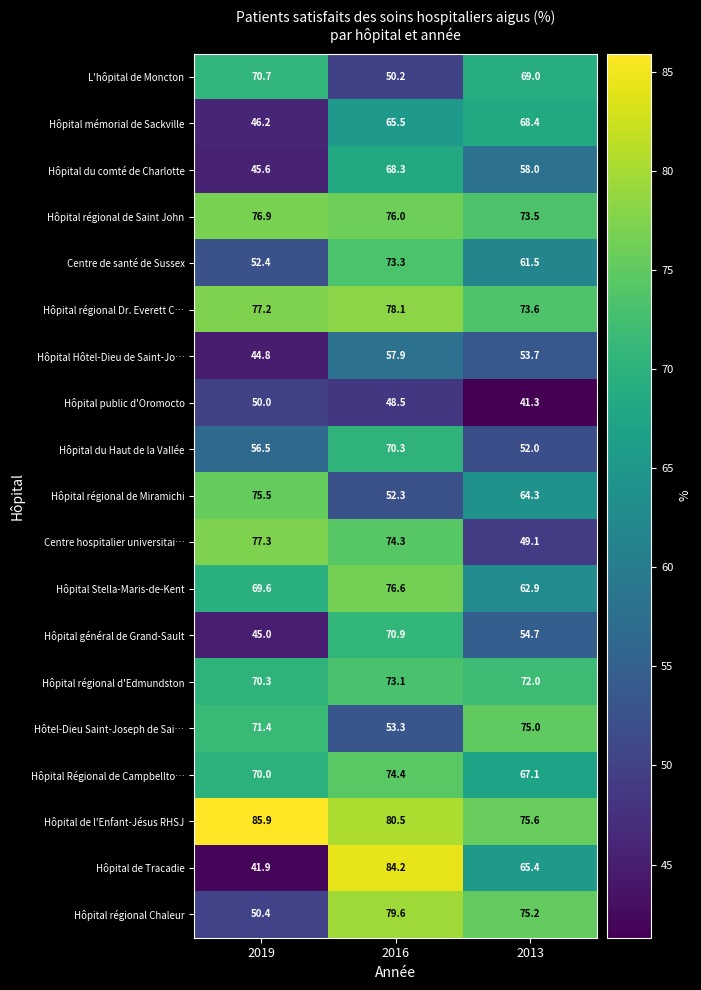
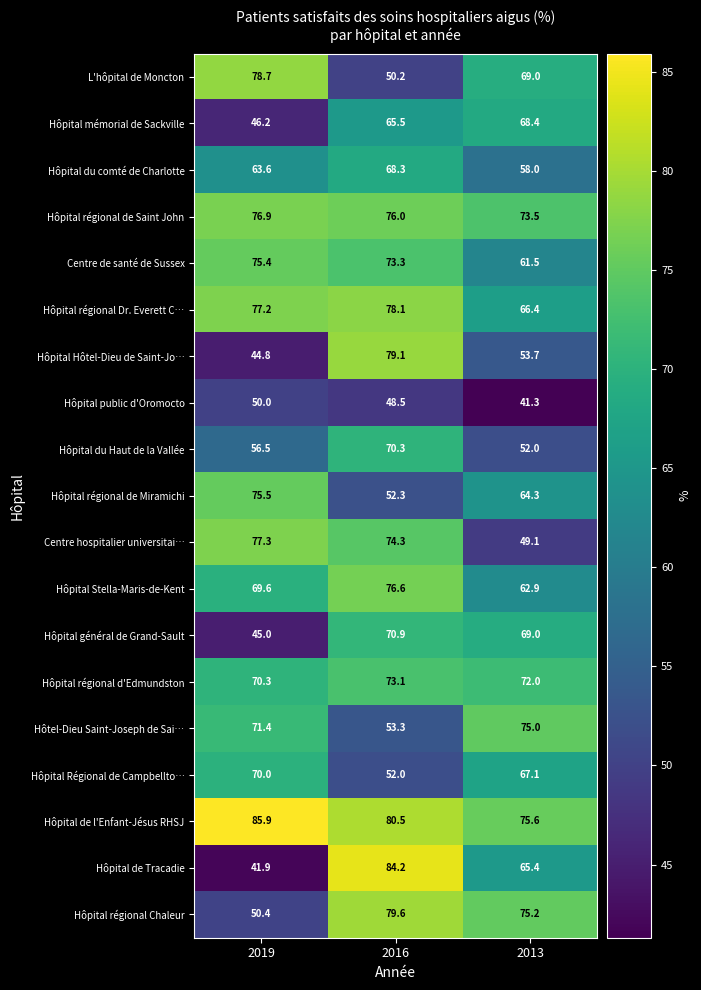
L'hôpital de Moncton, 2019: 70.7 -> 78.7
Hôpital du comté de Charlotte, 2019: 45.6 -> 63.6
Centre de santé de Sussex, 2019: 52.4 -> 75.4
Hôpital régional Dr. Everett C…, 2013: 73.6 -> 66.4
Hôpital Hôtel-Dieu de Saint-Jo…, 2016: 57.9 -> 79.1
Hôpital général de Grand-Sault, 2013: 54.7 -> 69.0
Hôpital Régional de Campbellto…, 2016: 74.4 -> 52.0
